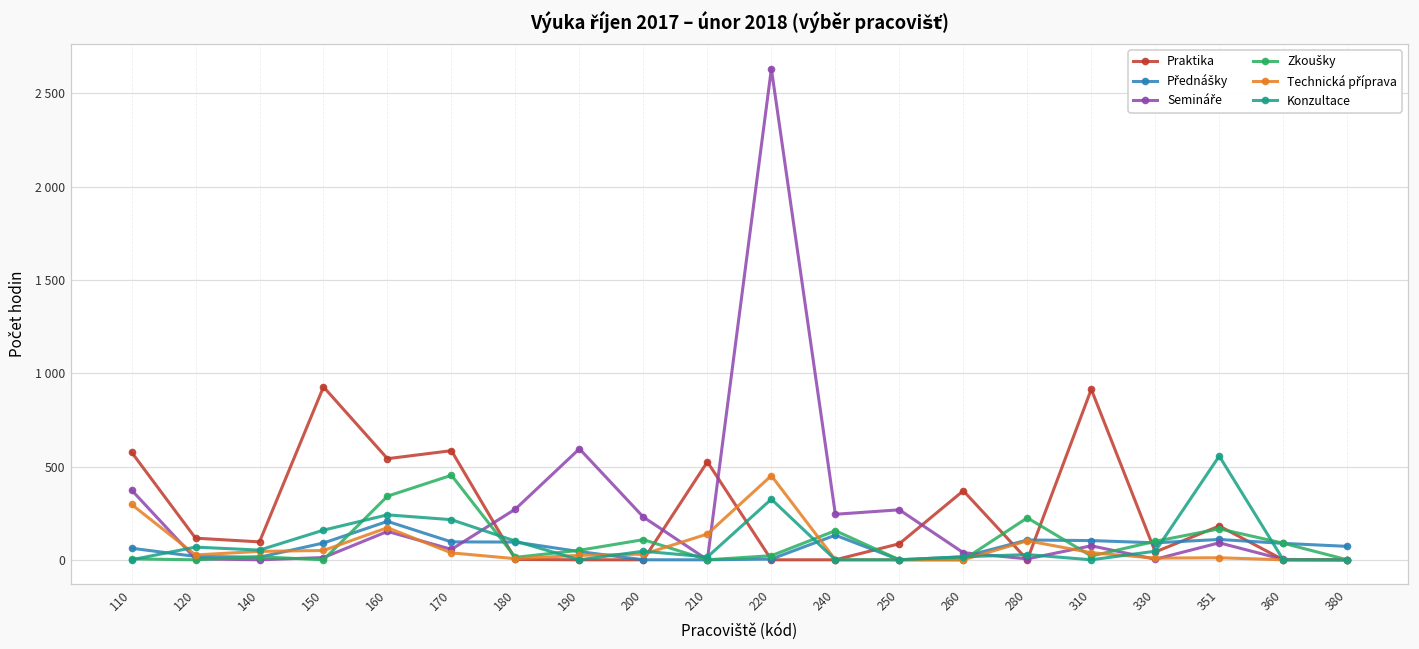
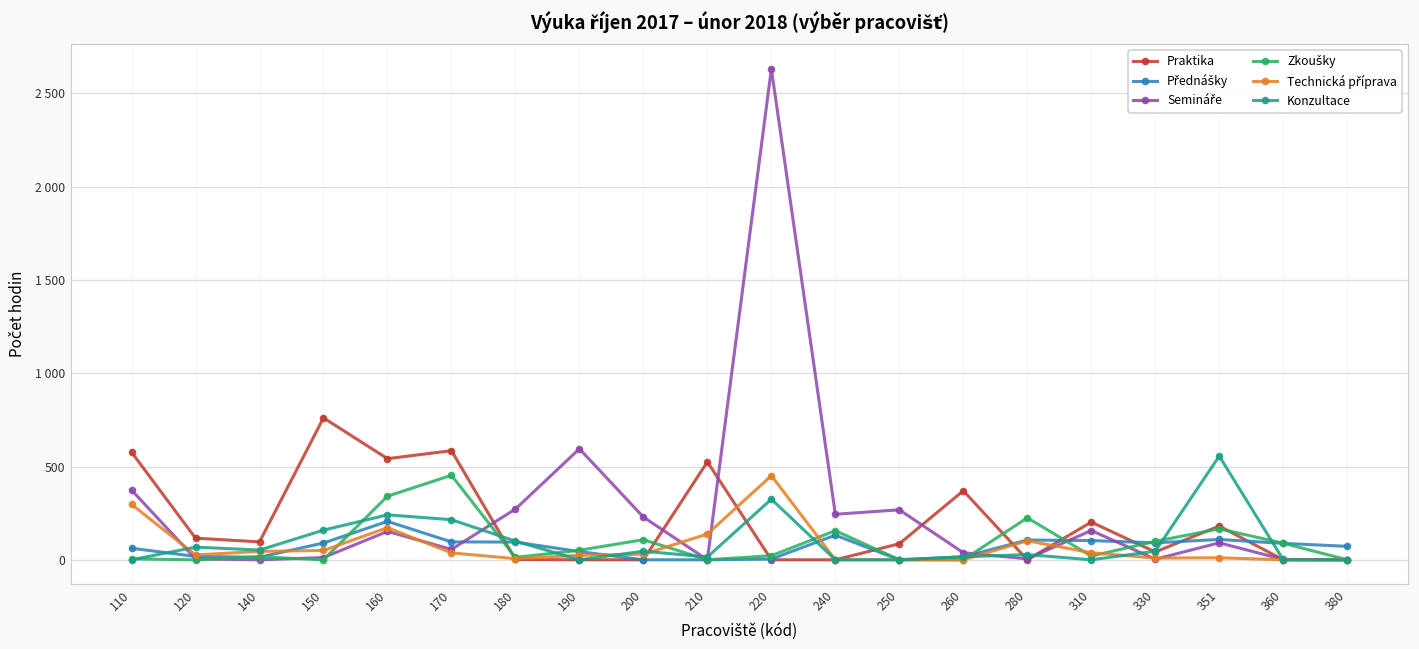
Praktika, 150: 930 -> 760
Praktika, 310: 910 -> 200
Semináře, 310: 80 -> 160
